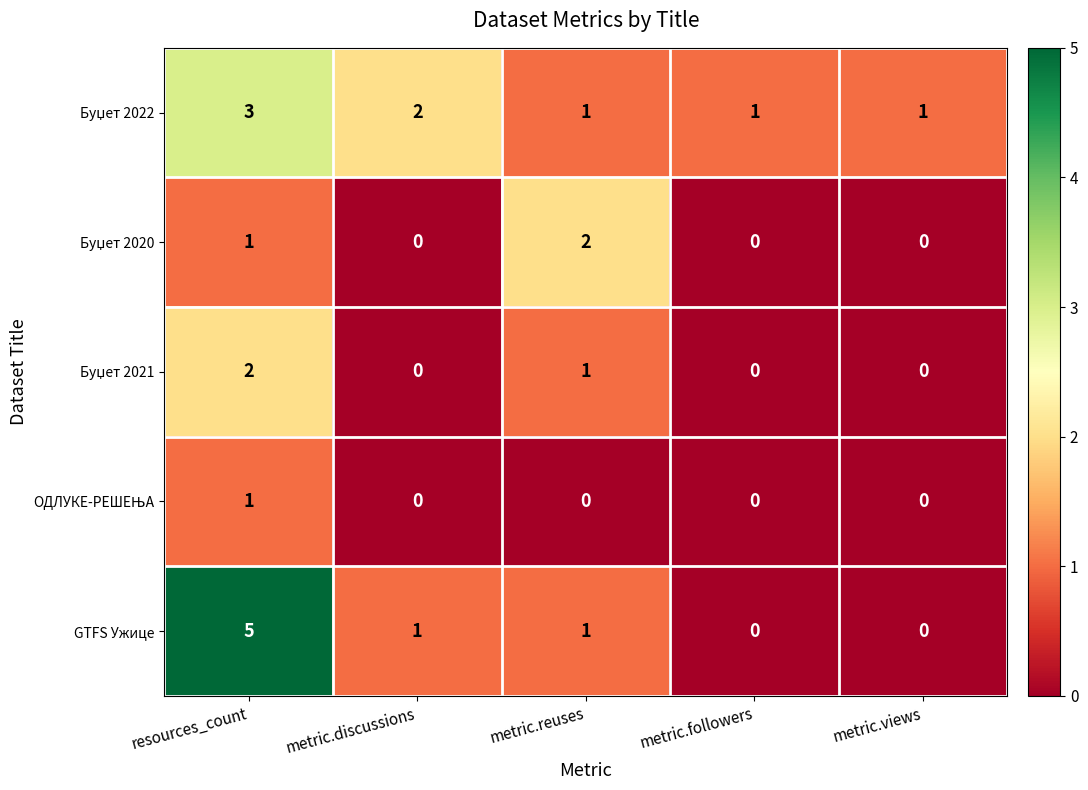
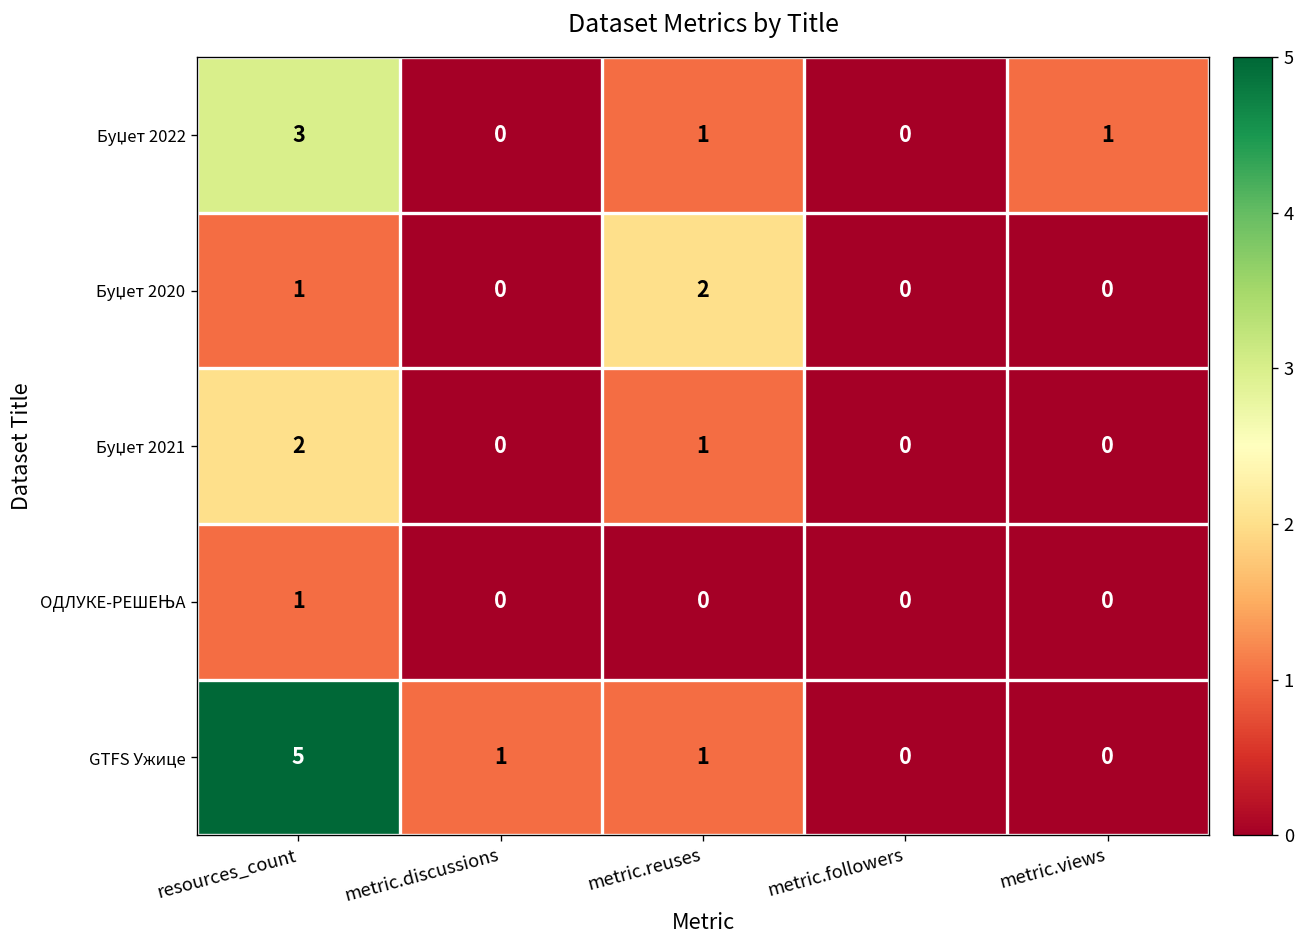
Буџет 2022, metric.discussions: 2 -> 0
Буџет 2022, metric.followers: 1 -> 0
